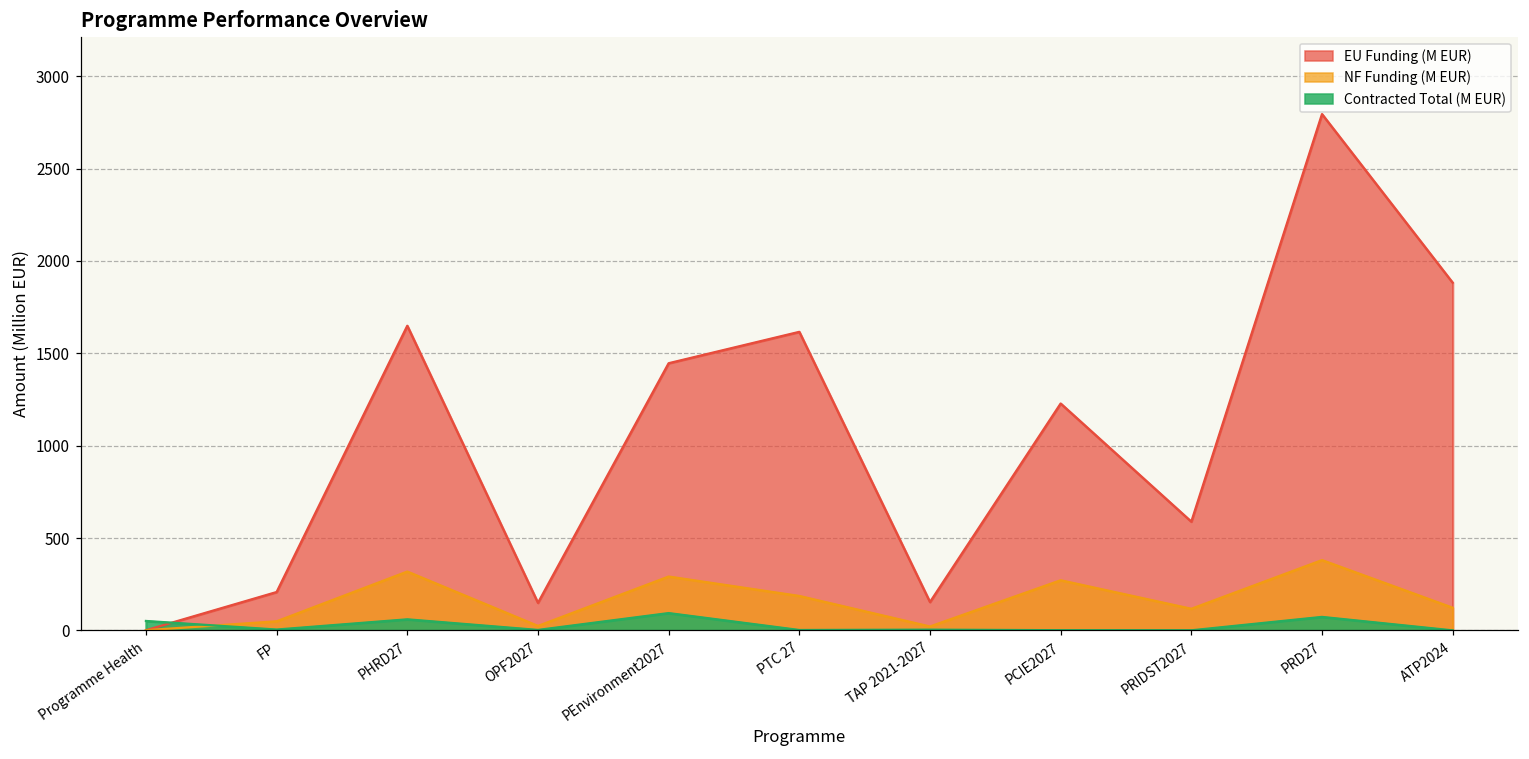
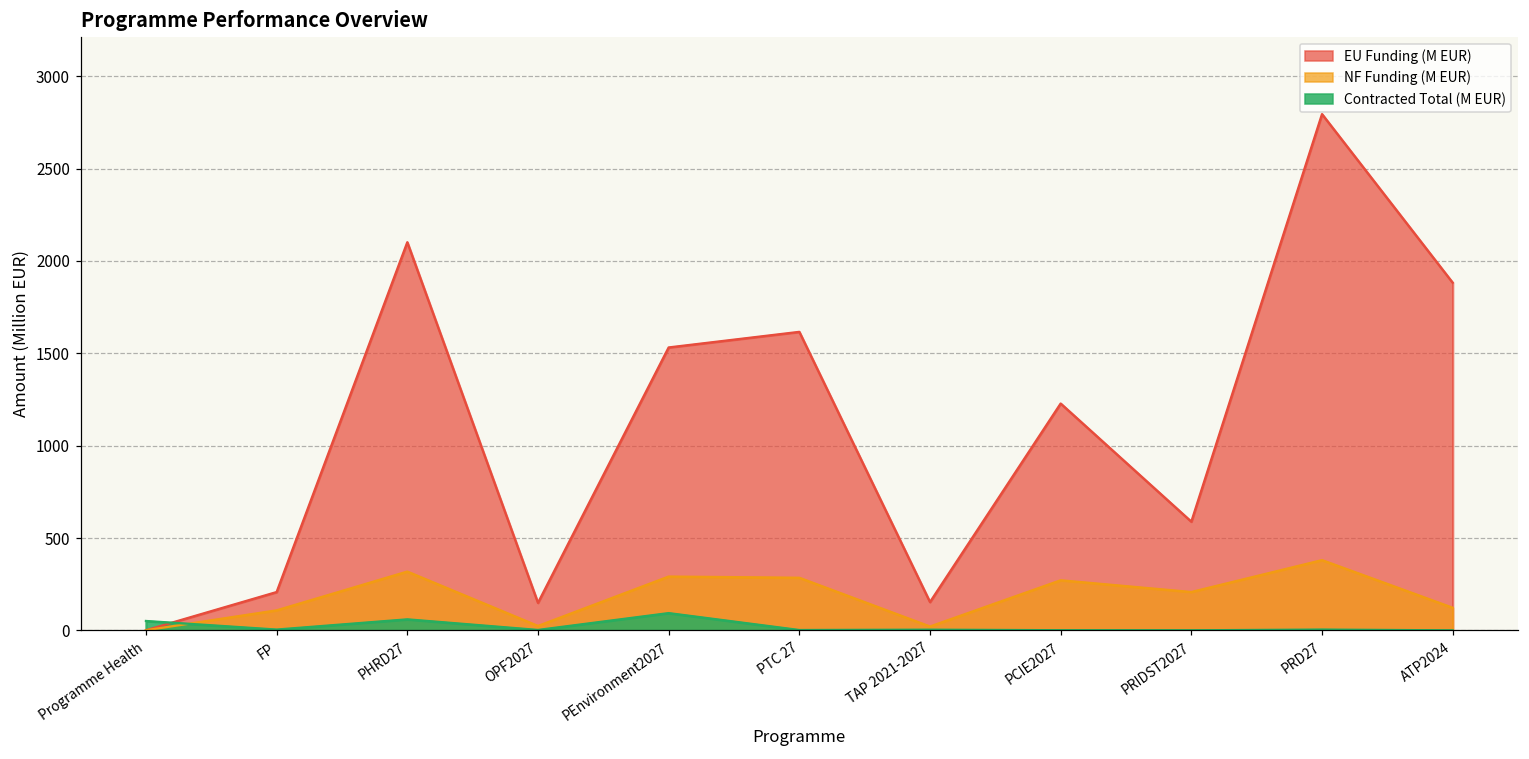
NF Funding (M EUR), FP: 50 -> 110
EU Funding (M EUR), PHRD27: 1650 -> 2100
EU Funding (M EUR), PEnvironment2027: 1450 -> 1530
NF Funding (M EUR), PTC 27: 190 -> 290
NF Funding (M EUR), PRIDST2027: 120 -> 210
Contracted Total (M EUR), PRD27: 70 -> 0
